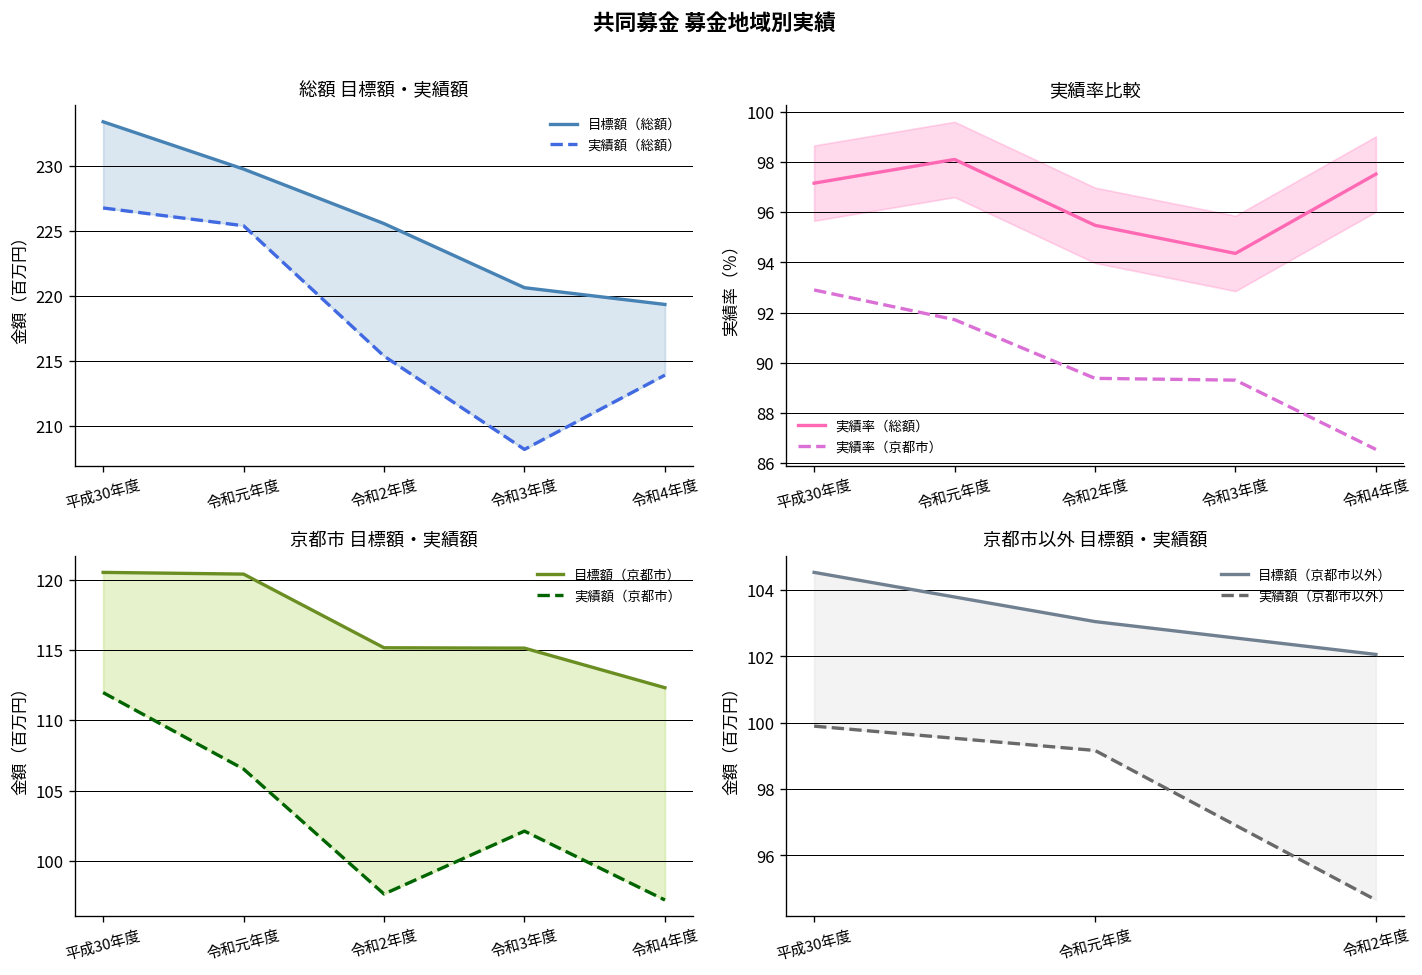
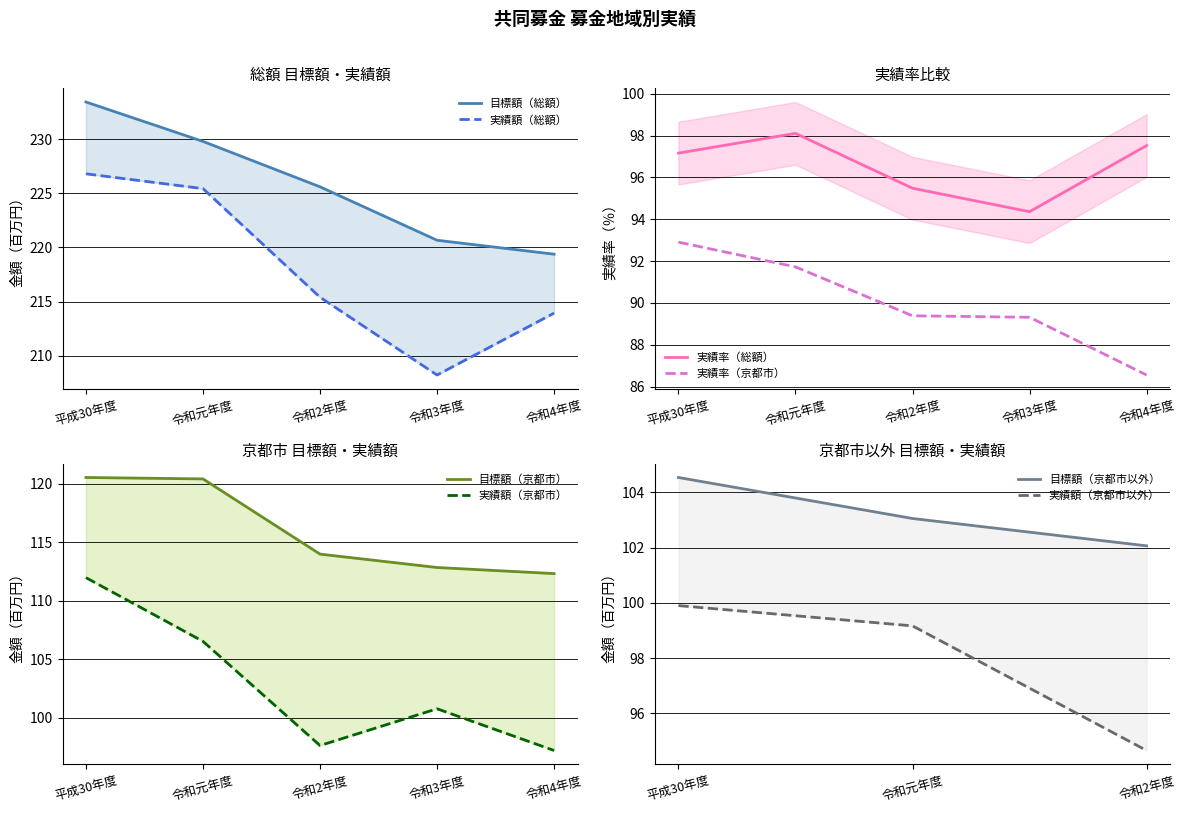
京都市 目標額・実績額, 目標額（京都市）, 令和2年度: 115.2 -> 114.0
京都市 目標額・実績額, 目標額（京都市）, 令和3年度: 115.1 -> 112.8
京都市 目標額・実績額, 実績額（京都市）, 令和3年度: 102.1 -> 100.8
